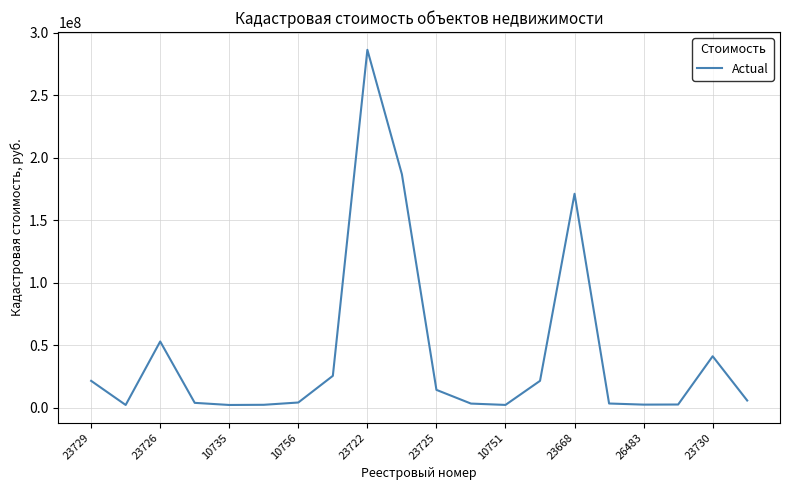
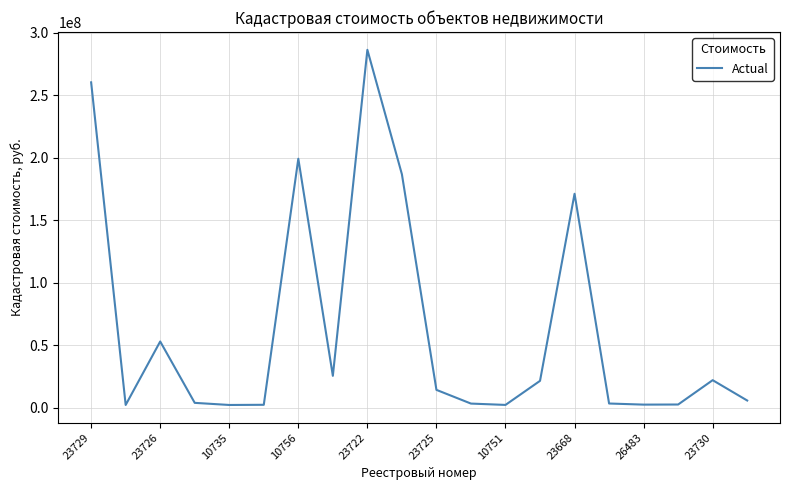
23729: 21000000 -> 260000000
10756: 4000000 -> 199000000
23730: 41000000 -> 22000000
